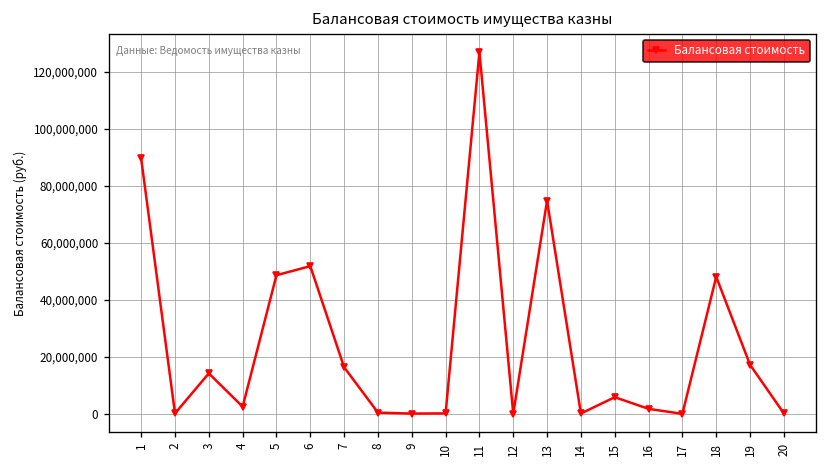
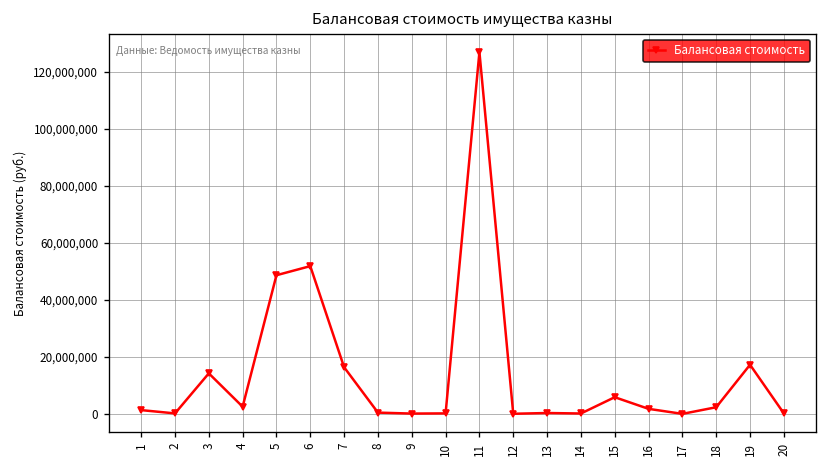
1: 90,000,000 -> 1,000,000
13: 75,000,000 -> 0
18: 48,000,000 -> 2,000,000
